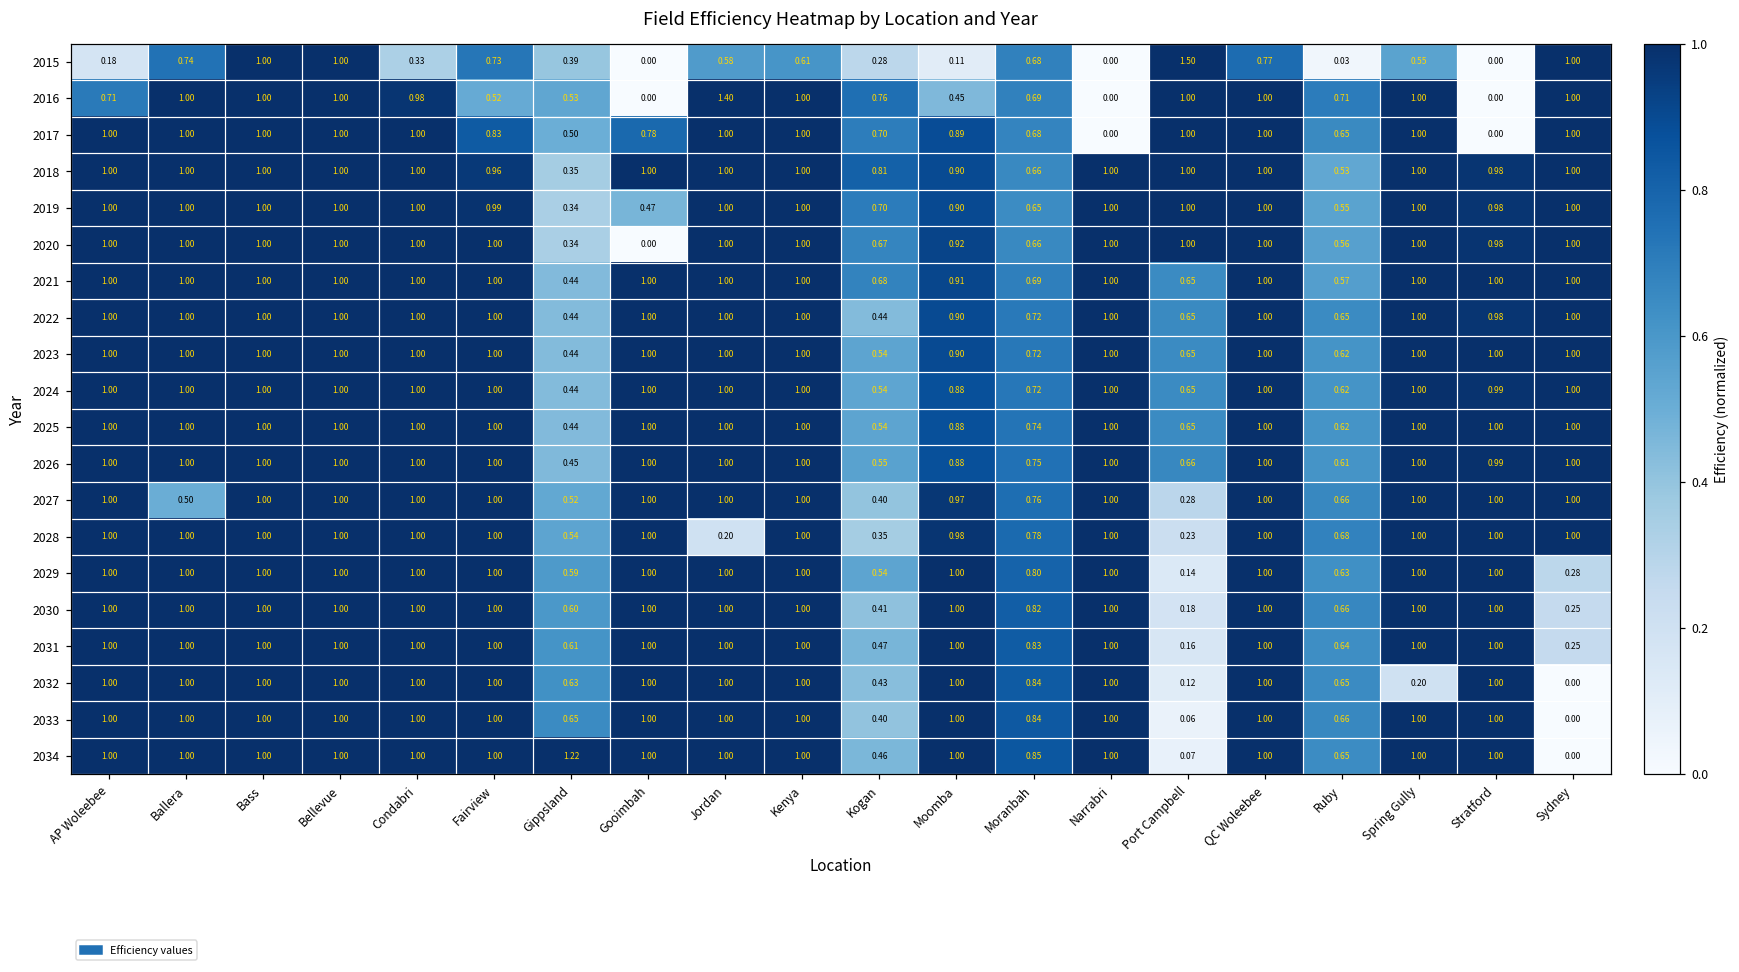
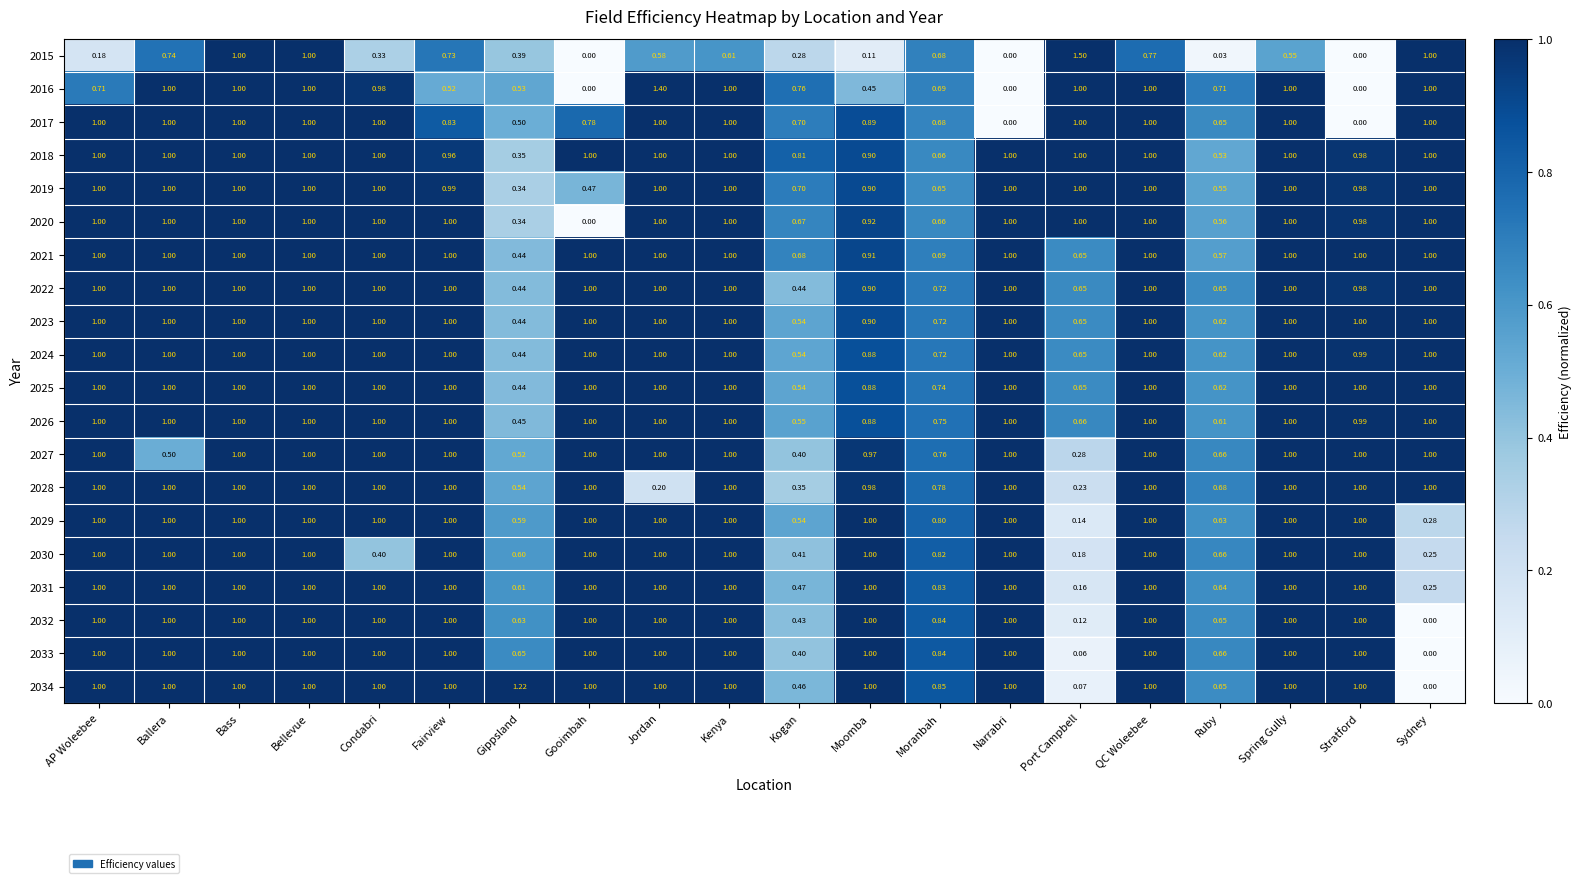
2030, Condabri: 1.00 -> 0.40
2032, Spring Gully: 0.20 -> 1.00
